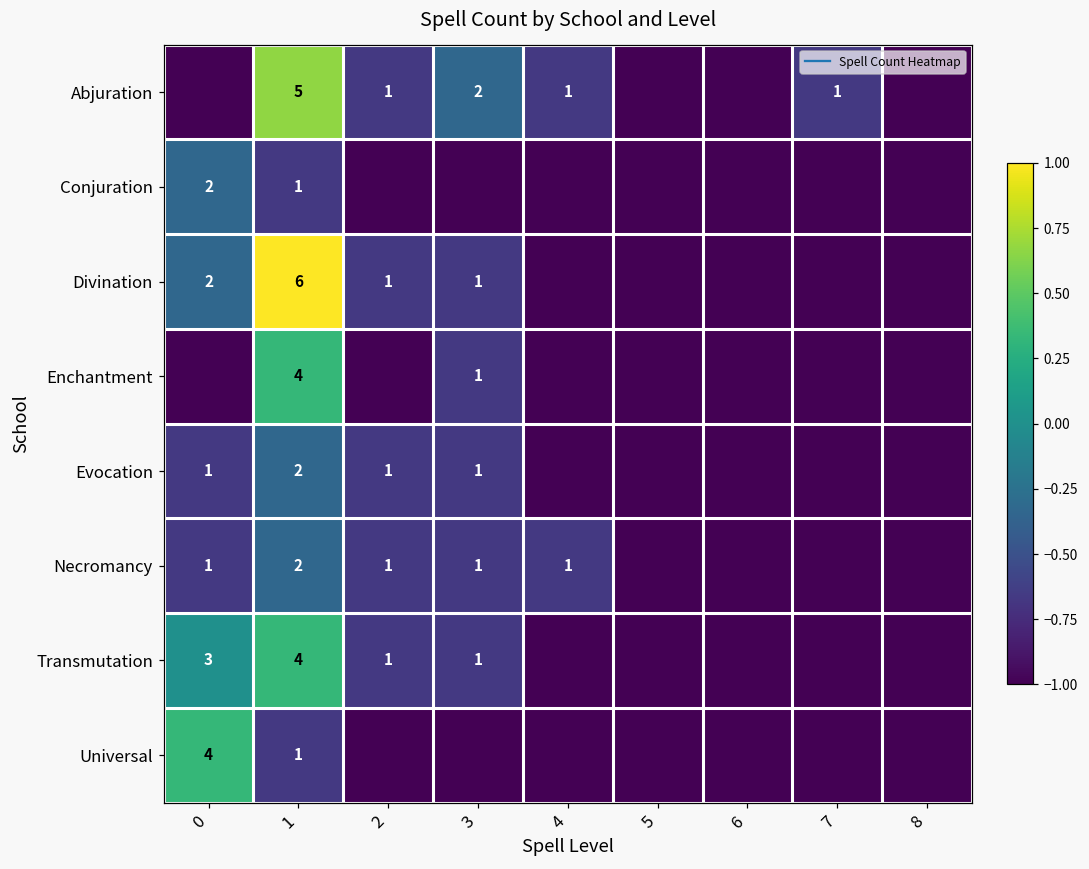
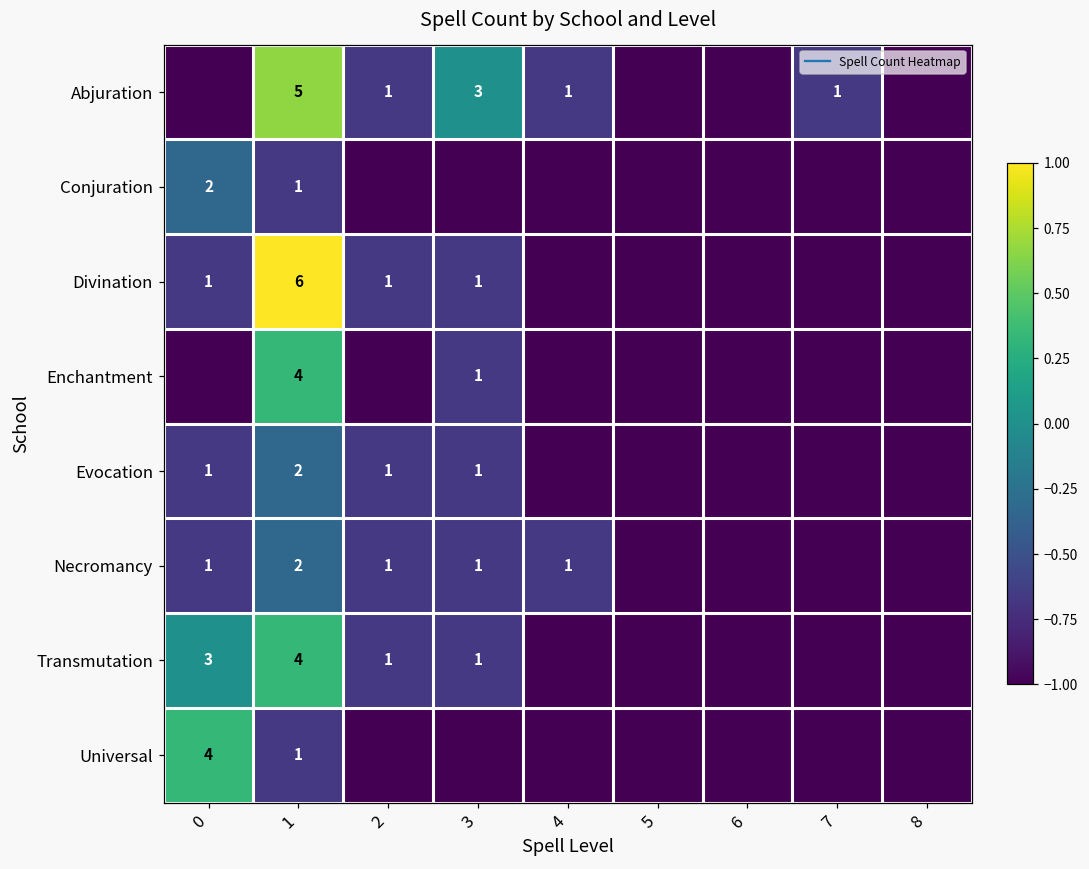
Abjuration, 3: 2 -> 3
Divination, 0: 2 -> 1
